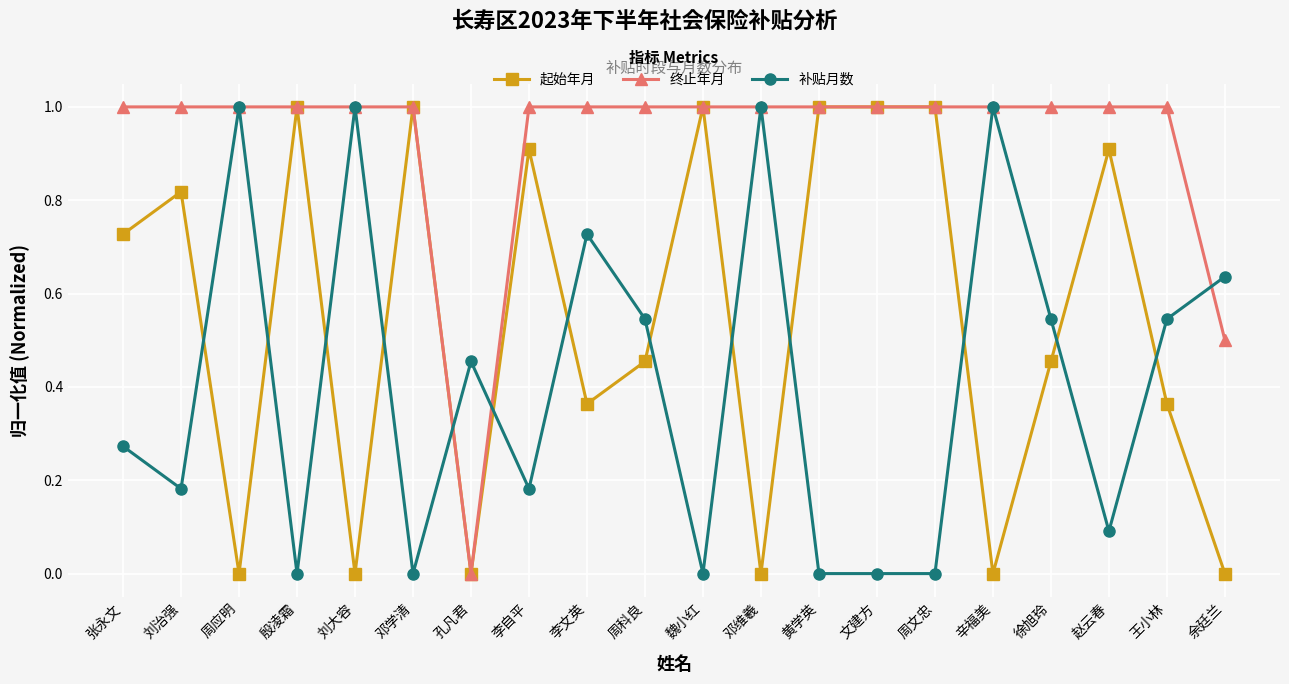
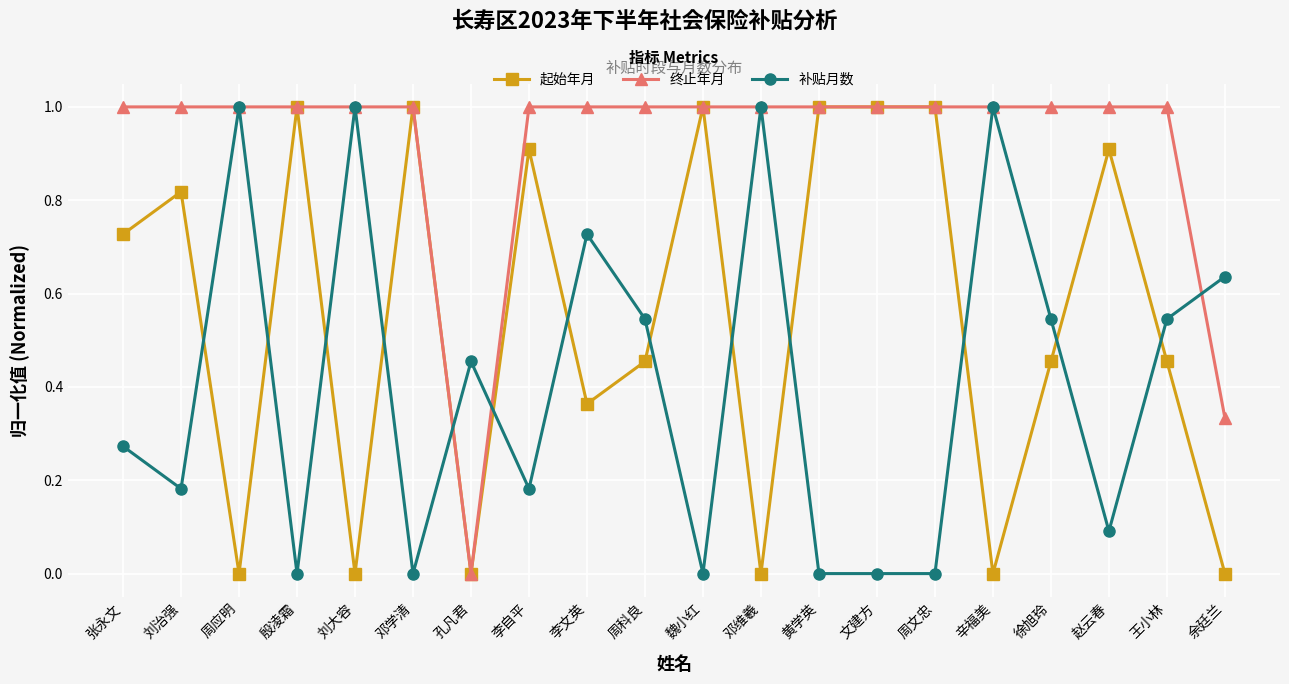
起始年月, 王小林: 0.36 -> 0.45
终止年月, 余廷兰: 0.50 -> 0.33
